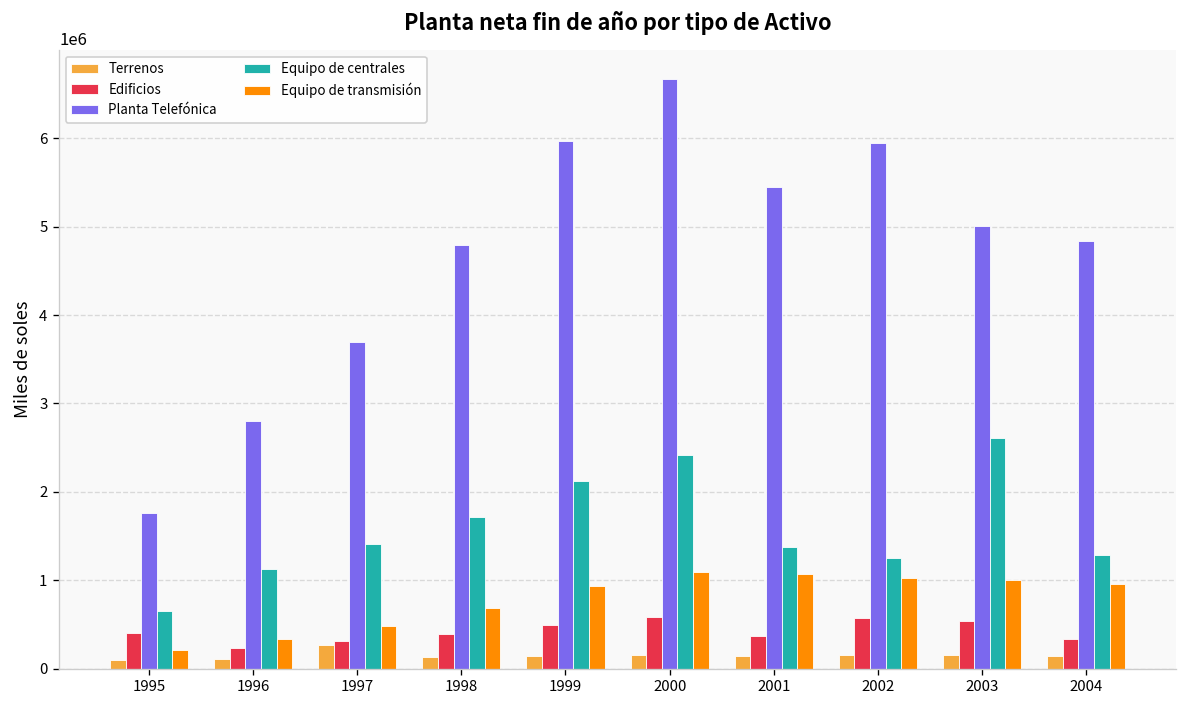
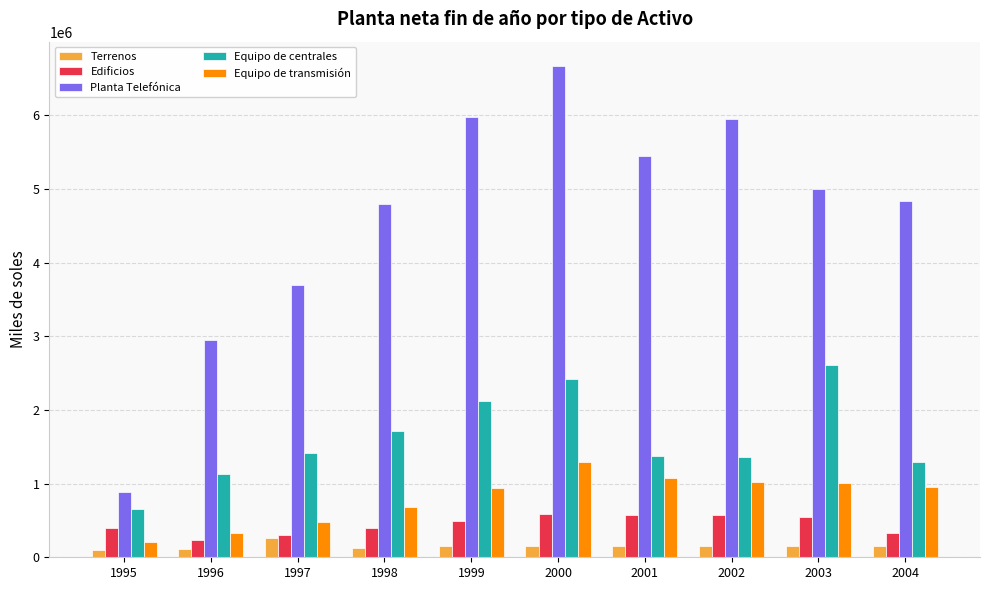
Planta Telefónica, 1995: 1800000 -> 900000
Planta Telefónica, 1996: 2800000 -> 3000000
Equipo de transmisión, 2000: 1100000 -> 1300000
Edificios, 2001: 400000 -> 600000
Equipo de centrales, 2002: 1200000 -> 1400000
